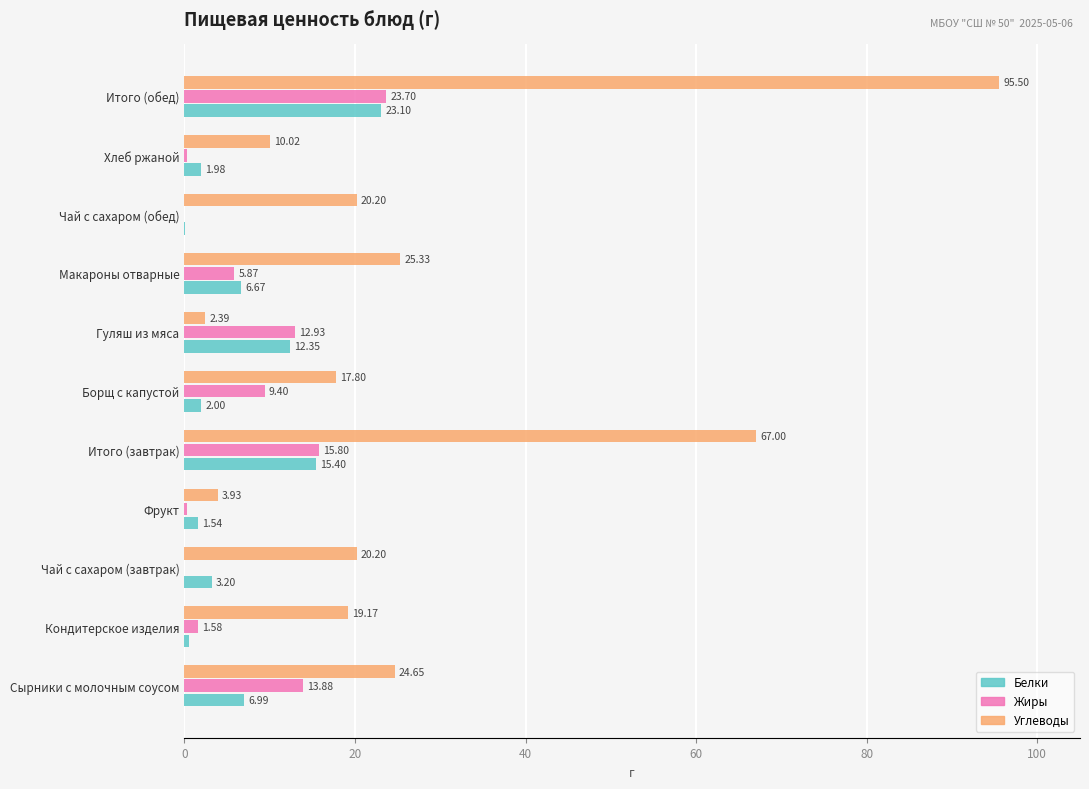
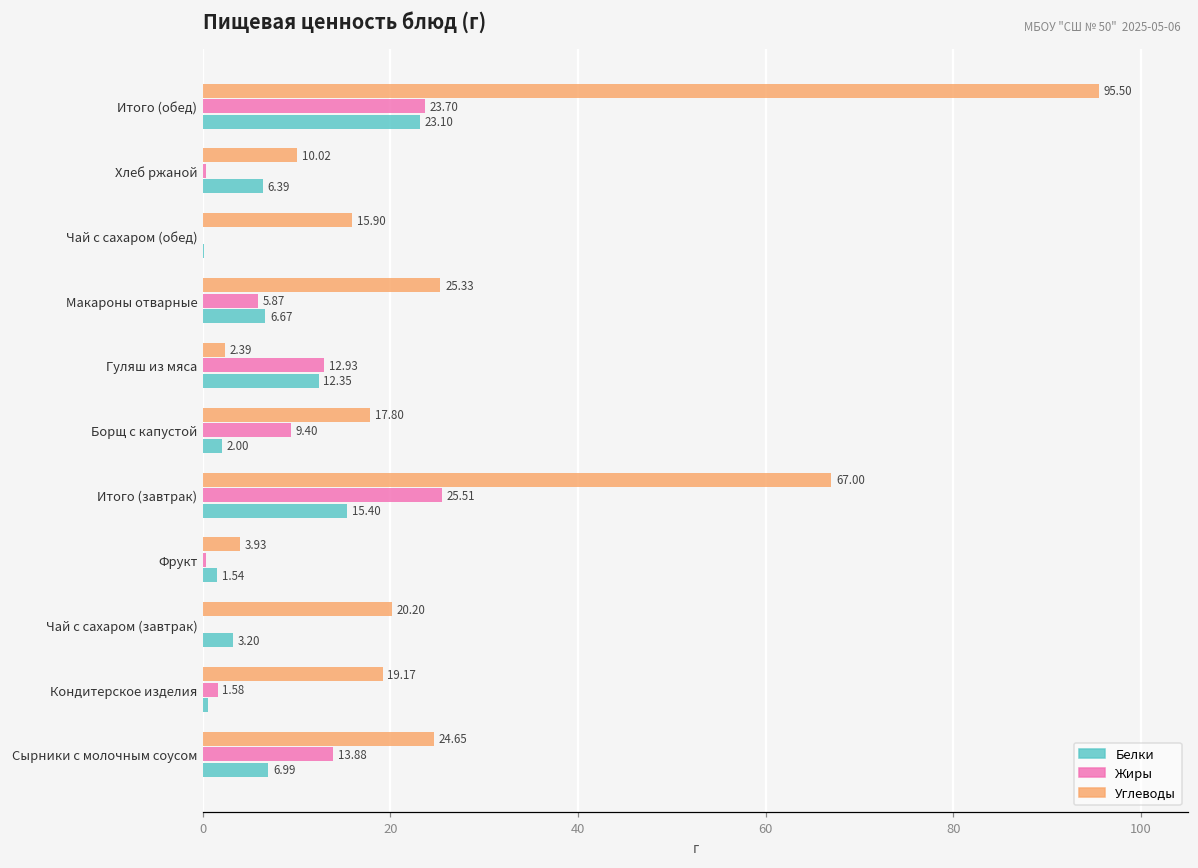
Белки, Хлеб ржаной: 1.98 -> 6.39
Углеводы, Чай с сахаром (обед): 20.20 -> 15.90
Жиры, Итого (завтрак): 15.80 -> 25.51
